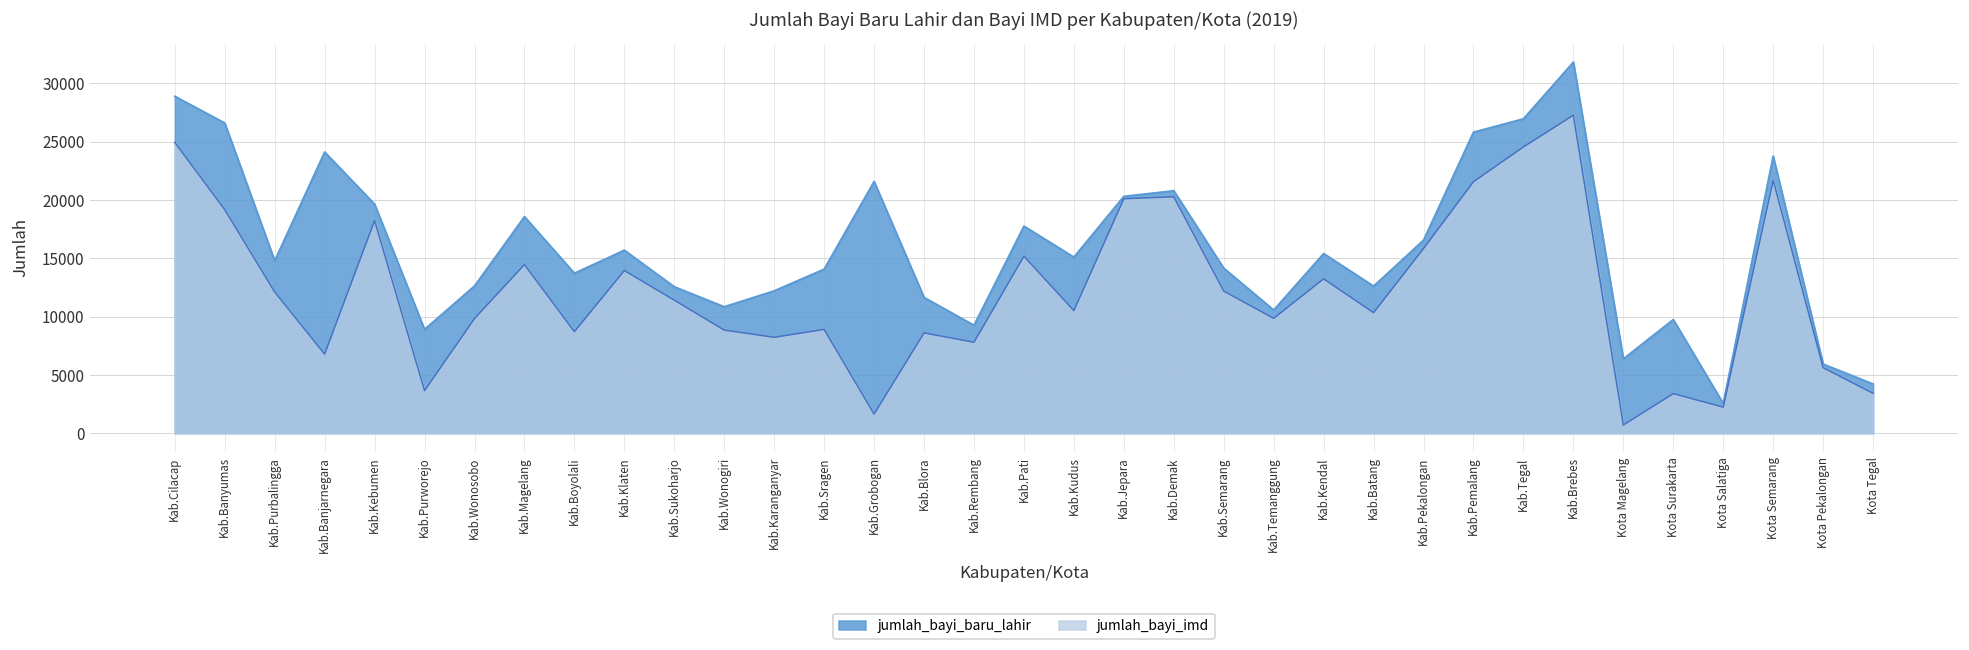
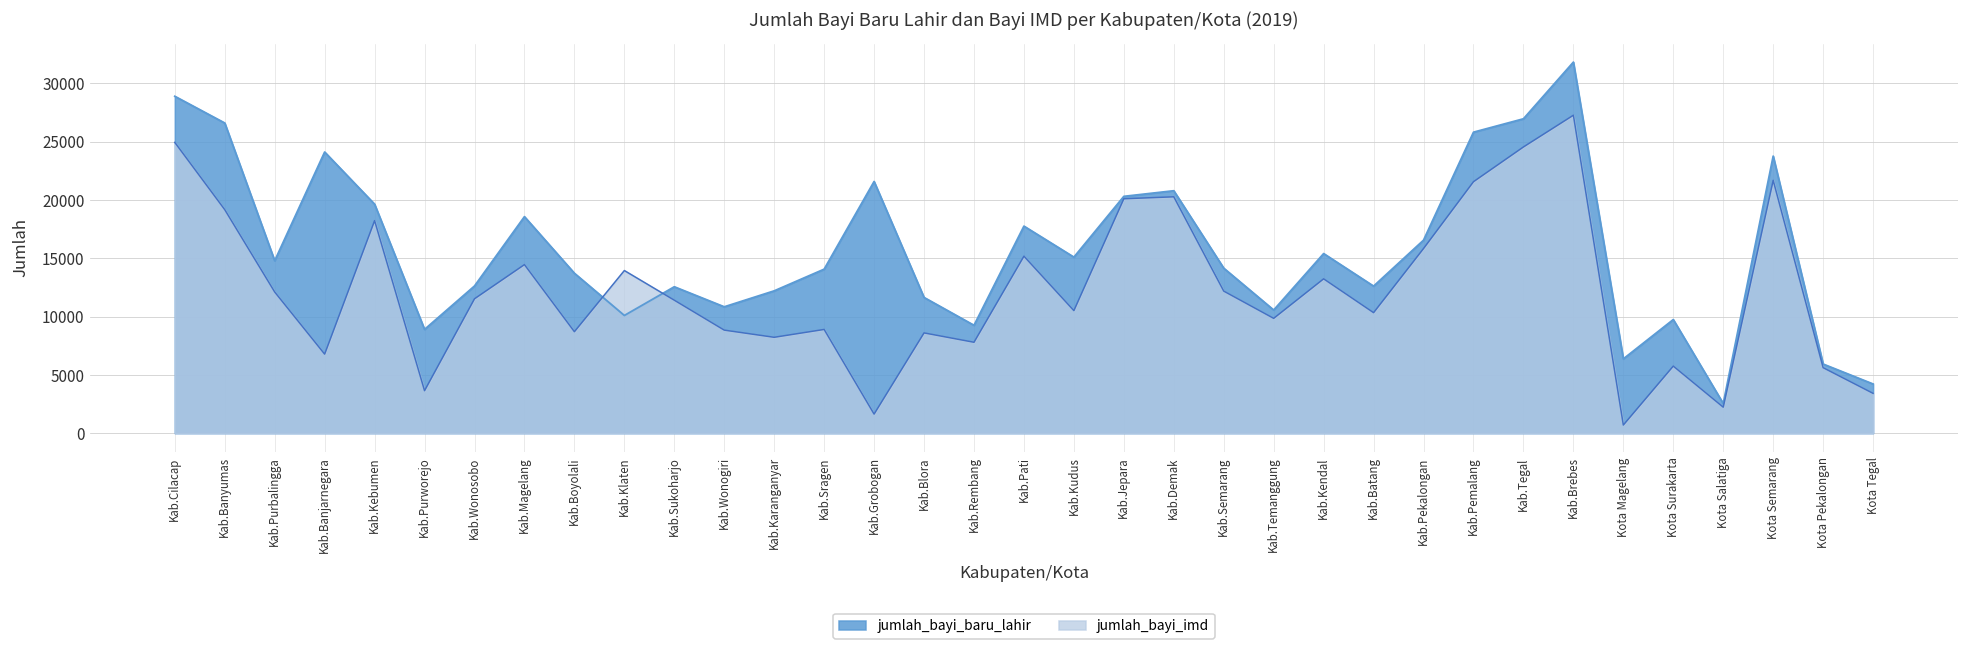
jumlah_bayi_imd, Kab.Wonosobo: 9800 -> 11500
jumlah_bayi_baru_lahir, Kab.Klaten: 15700 -> 10100
jumlah_bayi_imd, Kota Surakarta: 3400 -> 5800
